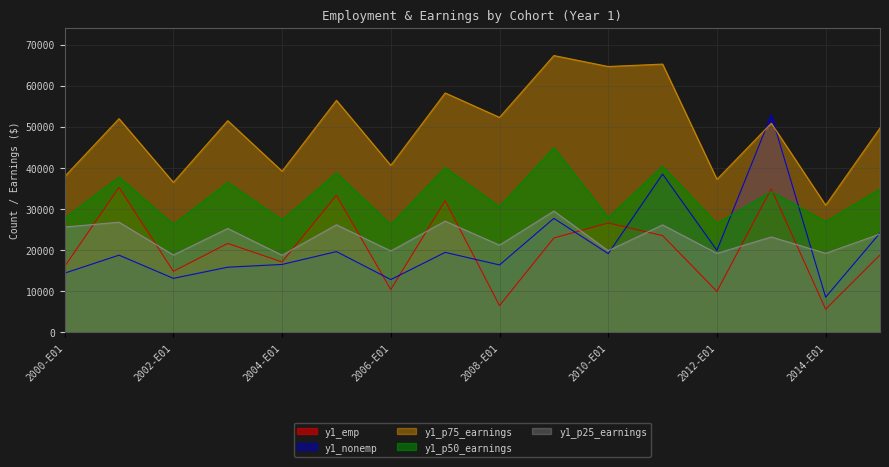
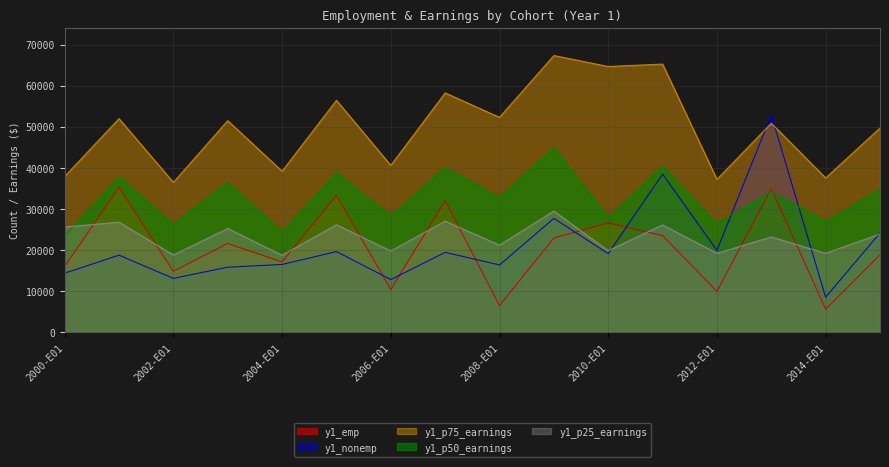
y1_p50_earnings, 2000-E01: 28000 -> 24000
y1_p50_earnings, 2004-E01: 27000 -> 24000
y1_p50_earnings, 2006-E01: 26000 -> 28000
y1_p50_earnings, 2008-E01: 31000 -> 33000
y1_p75_earnings, 2014-E01: 31000 -> 38000
